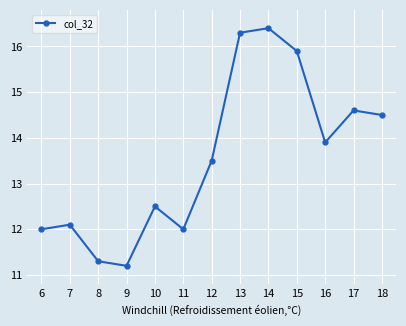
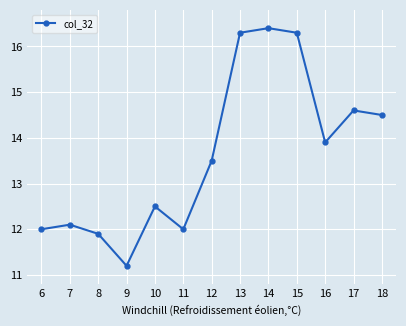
8: 11.3 -> 11.9
15: 15.9 -> 16.3
